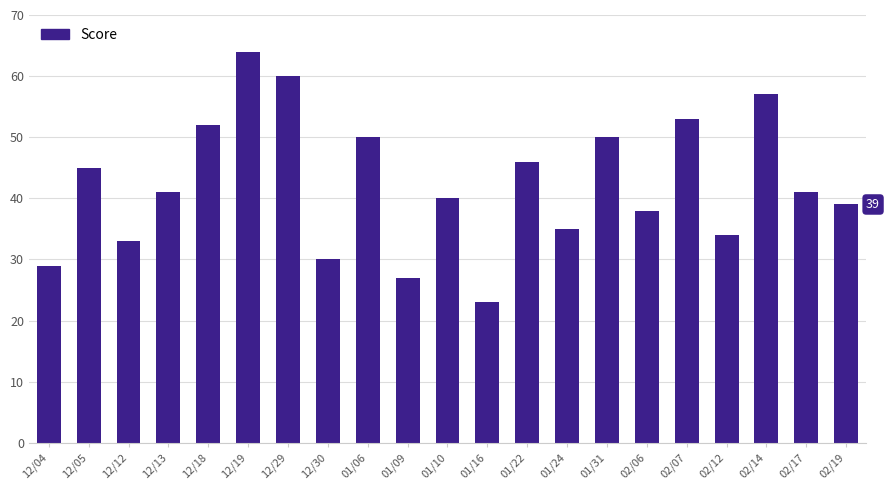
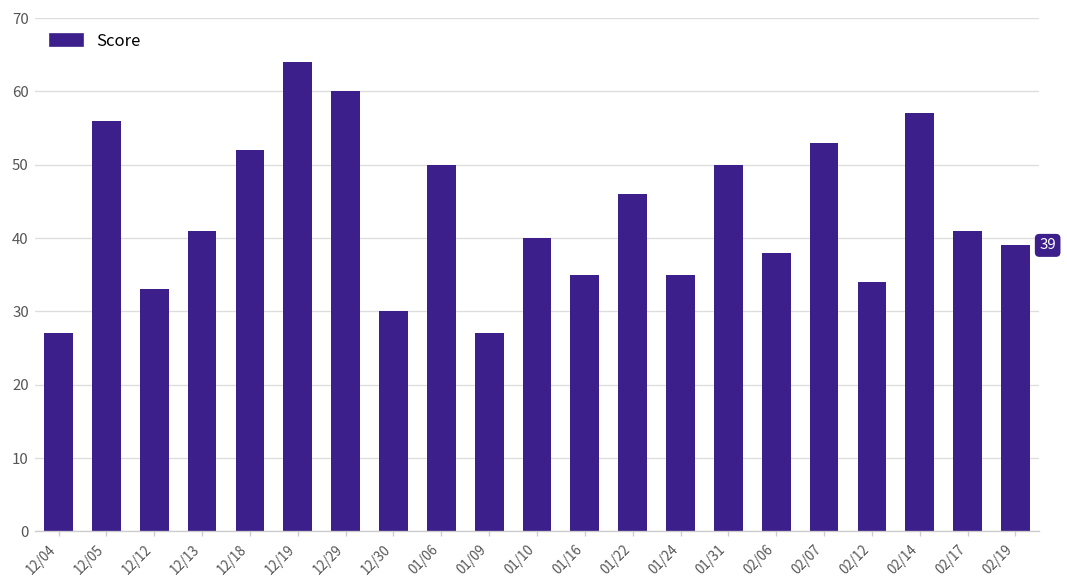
12/04: 29 -> 27
12/05: 45 -> 56
01/16: 23 -> 35
